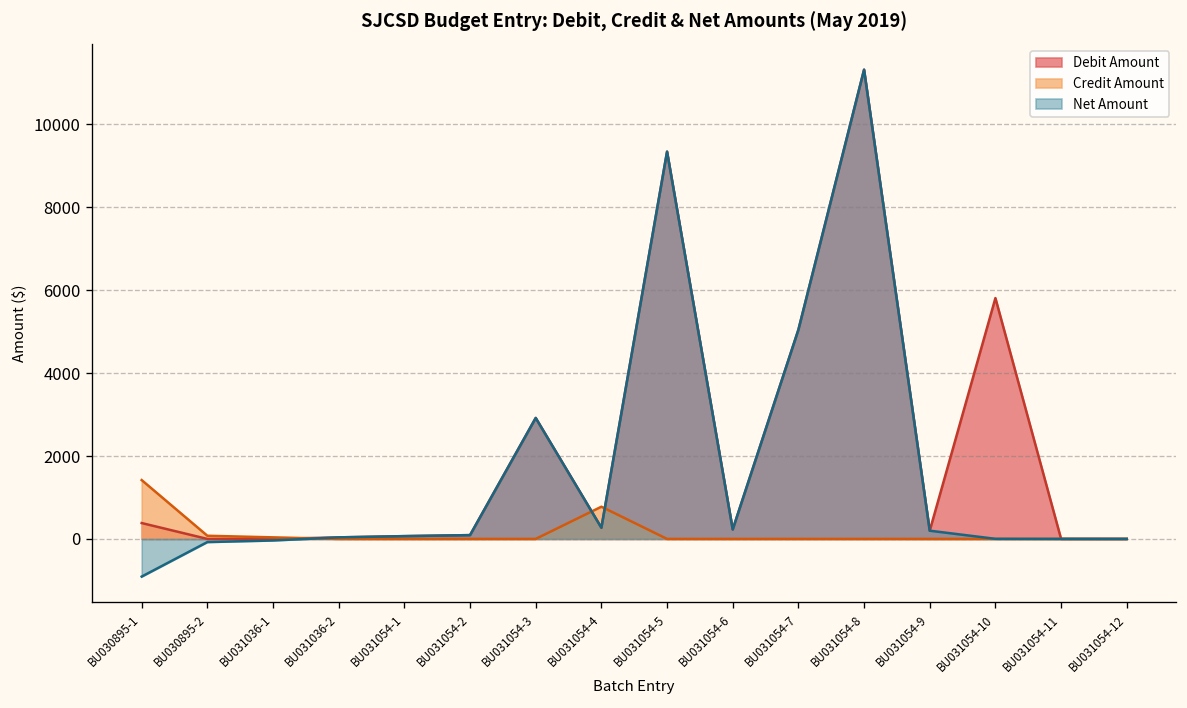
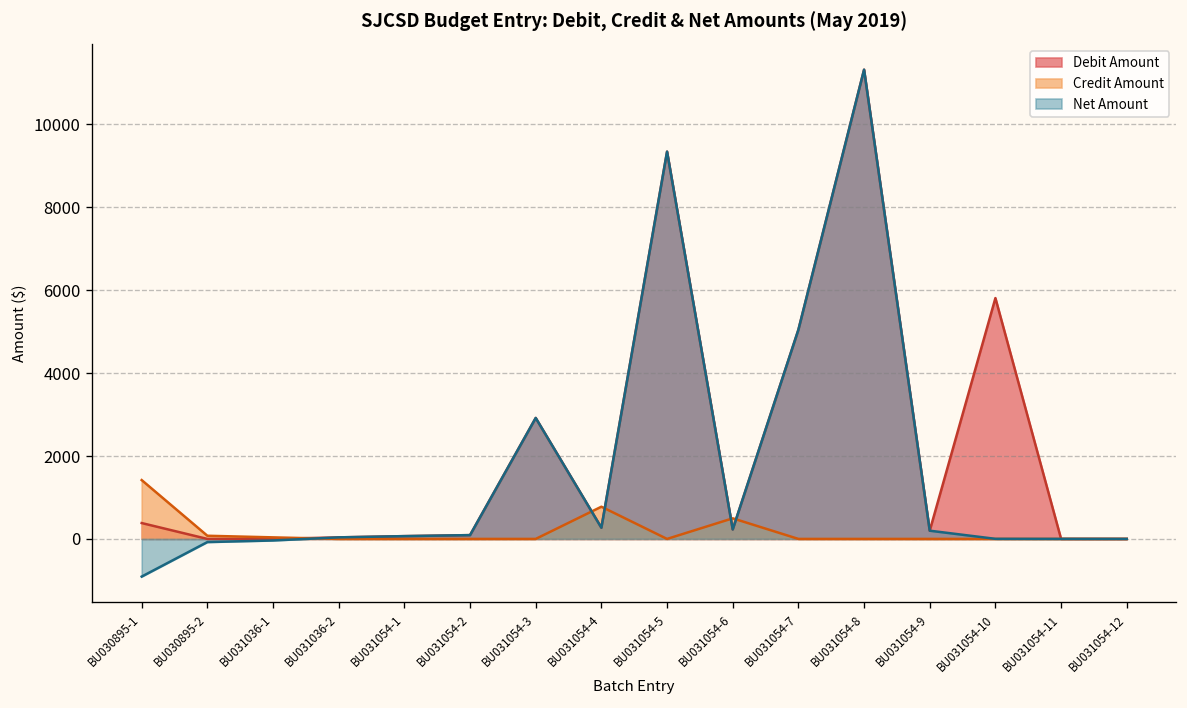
Credit Amount, BU031054-6: 0 -> 500
